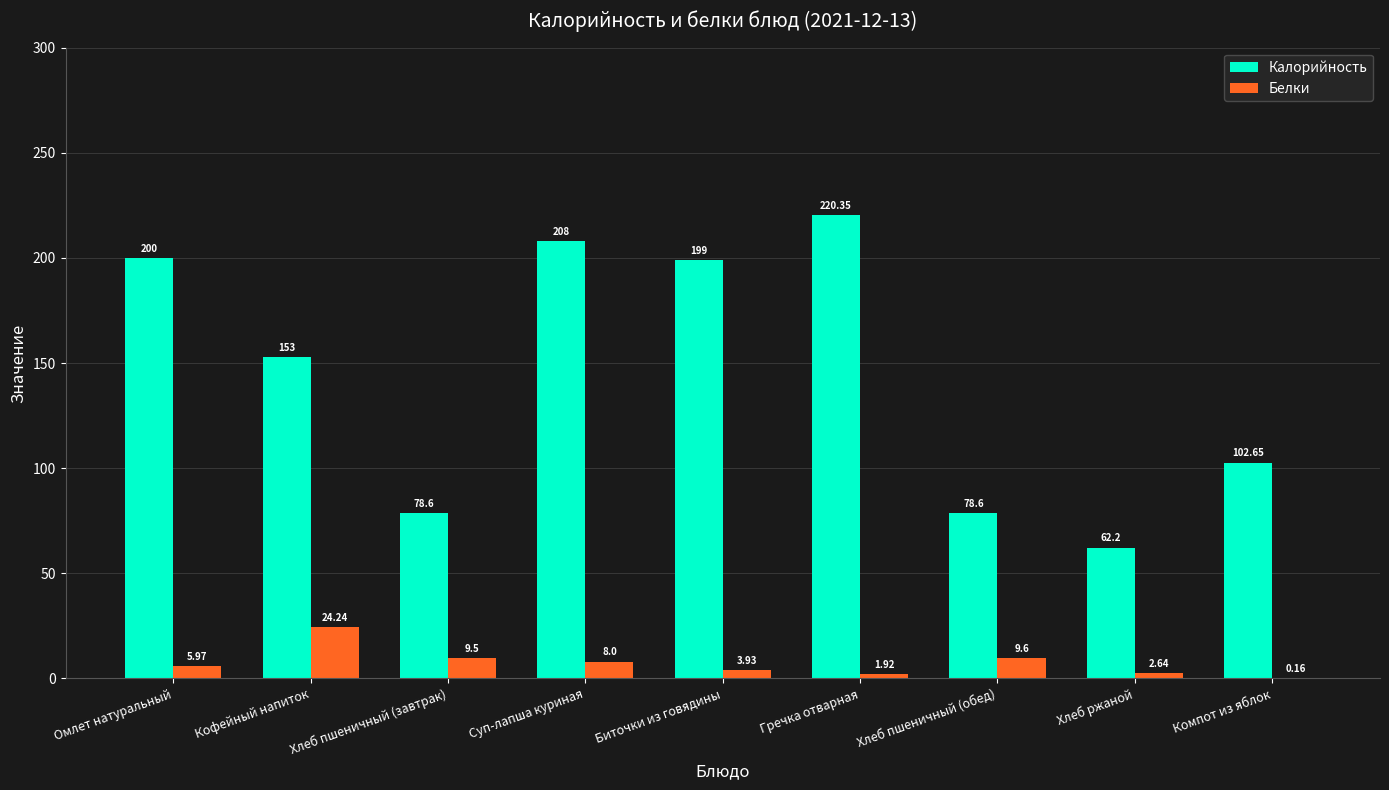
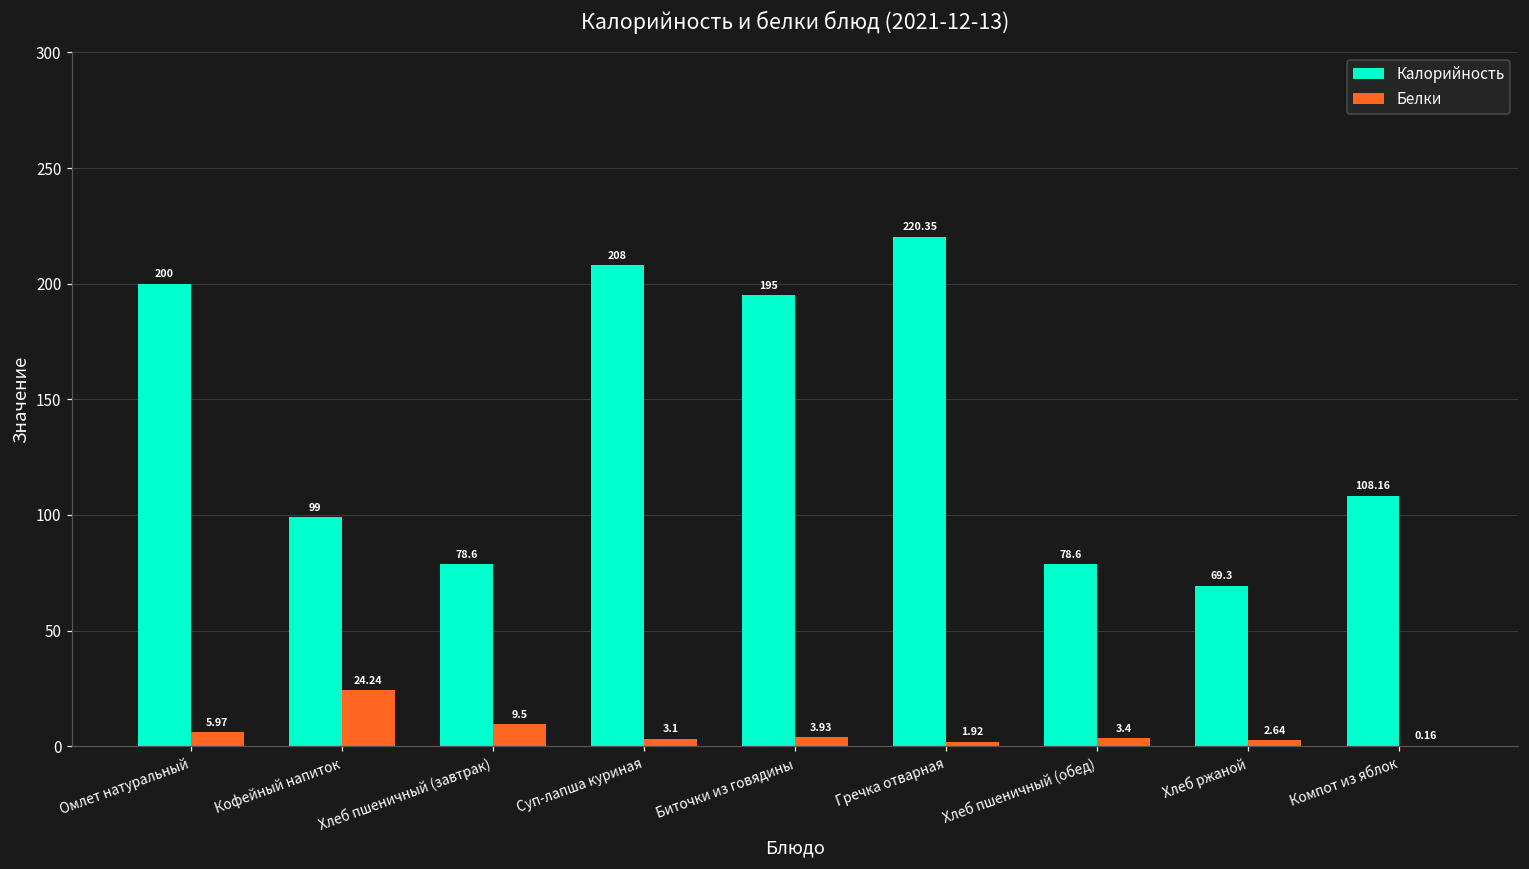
Калорийность, Кофейный напиток: 153 -> 99
Белки, Суп-лапша куриная: 8.0 -> 3.1
Калорийность, Биточки из говядины: 199 -> 195
Белки, Хлеб пшеничный (обед): 9.6 -> 3.4
Калорийность, Хлеб ржаной: 62.2 -> 69.3
Калорийность, Компот из яблок: 102.65 -> 108.16
